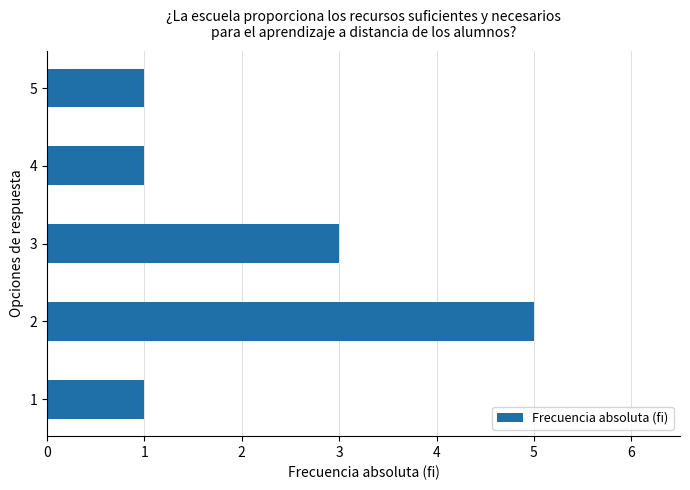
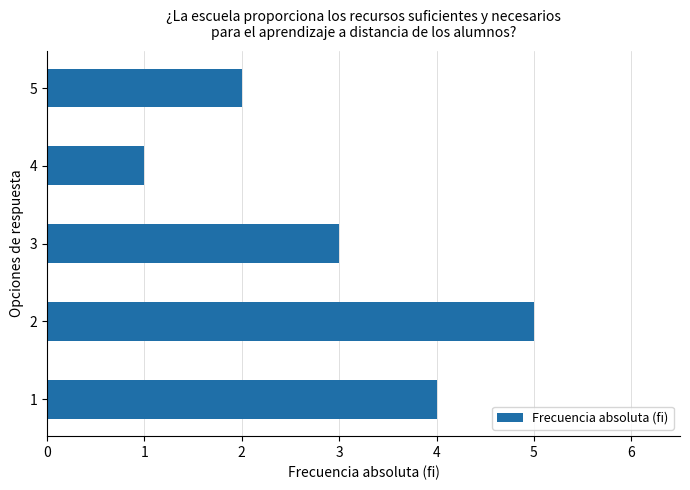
5: 1 -> 2
1: 1 -> 4
